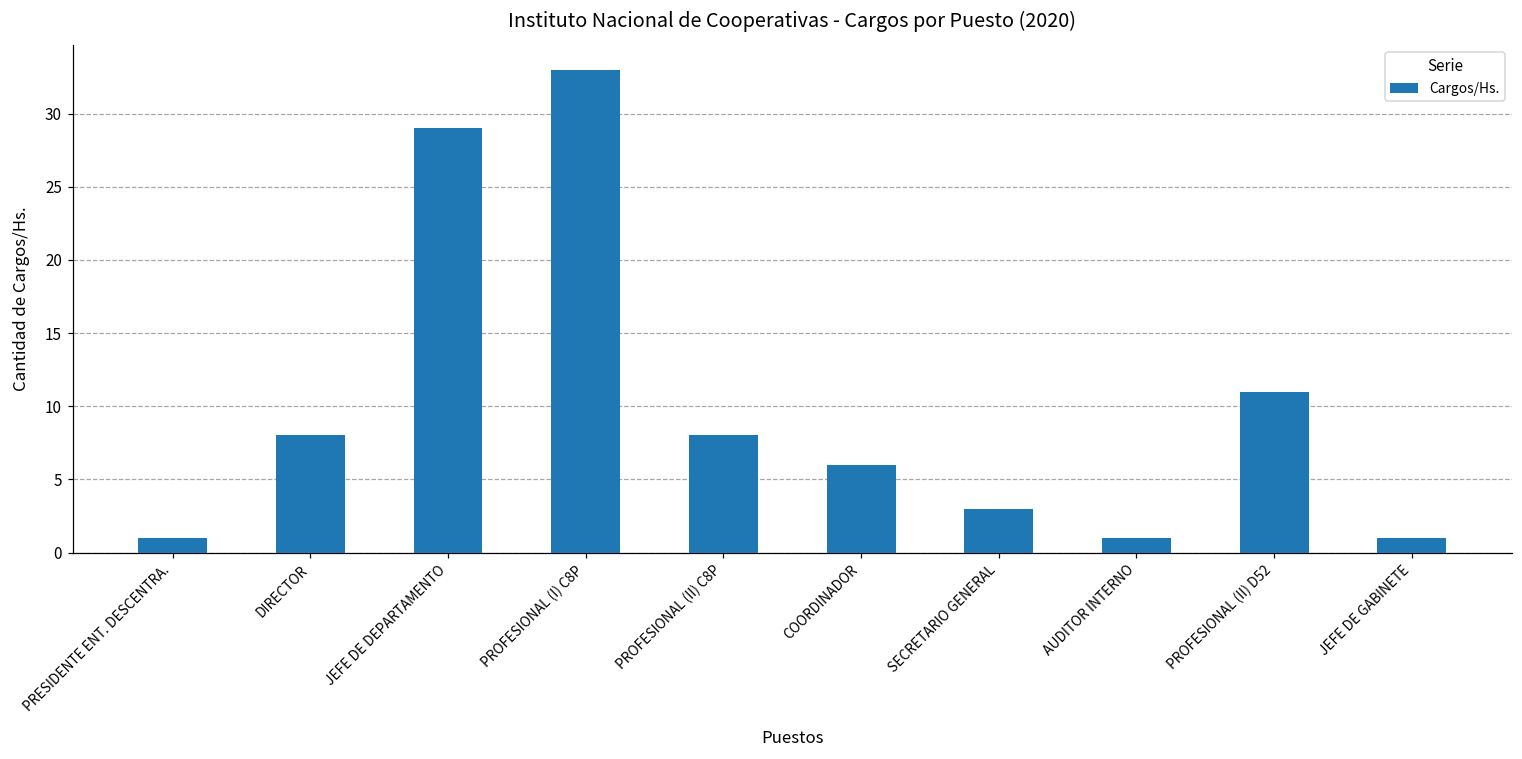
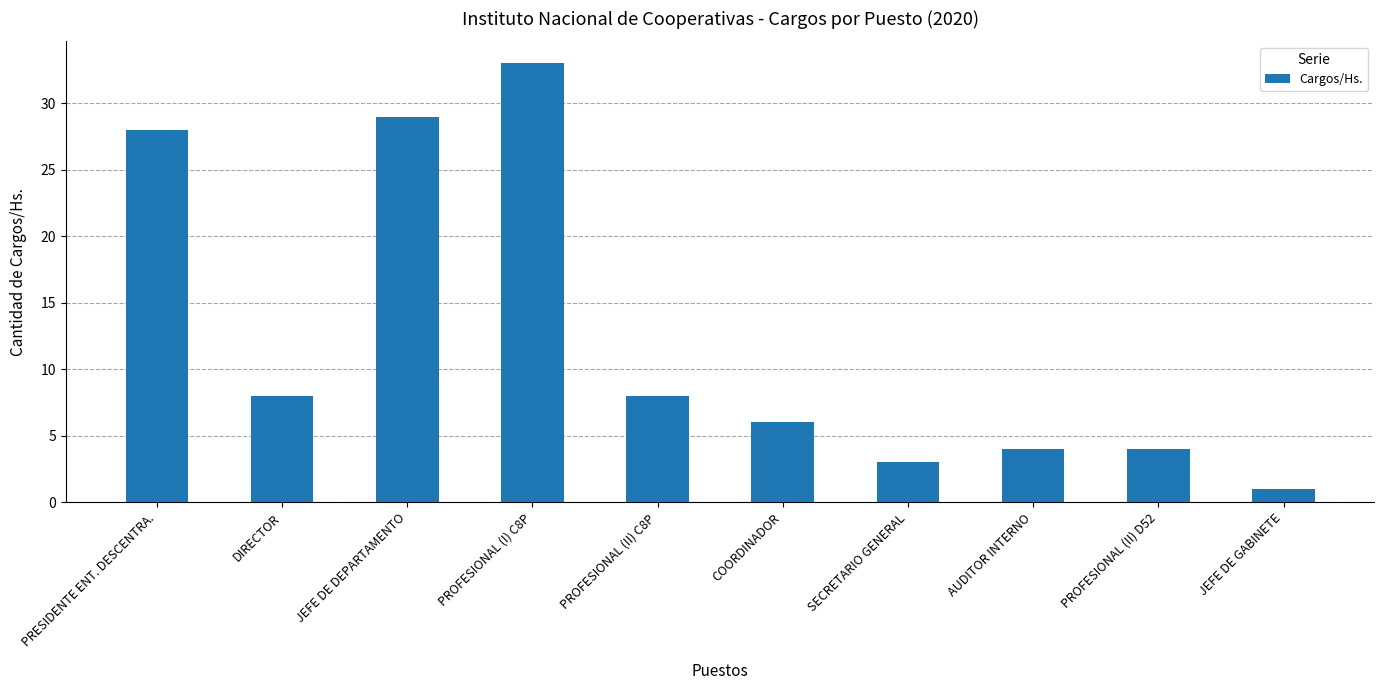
PRESIDENTE ENT. DESCENTRA.: 1 -> 28
AUDITOR INTERNO: 1 -> 4
PROFESIONAL (II) D52: 11 -> 4
